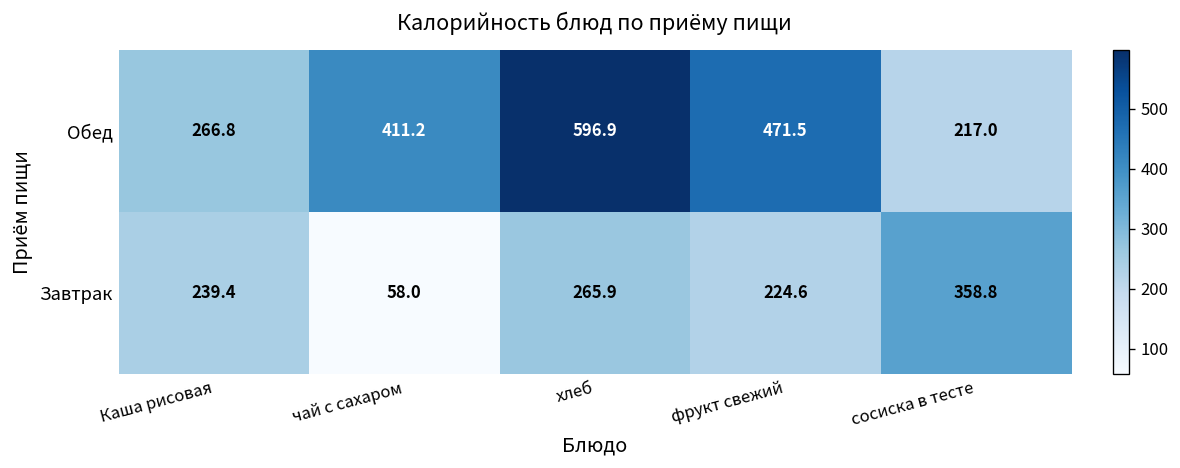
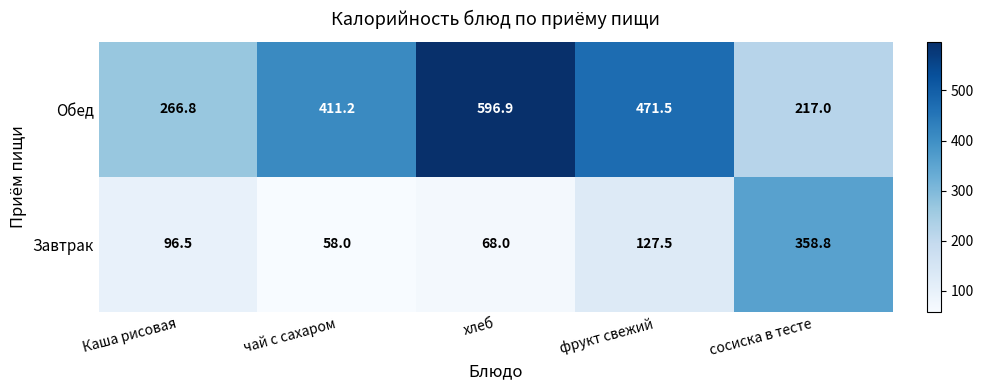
Завтрак, Каша рисовая: 239.4 -> 96.5
Завтрак, хлеб: 265.9 -> 68.0
Завтрак, фрукт свежий: 224.6 -> 127.5
